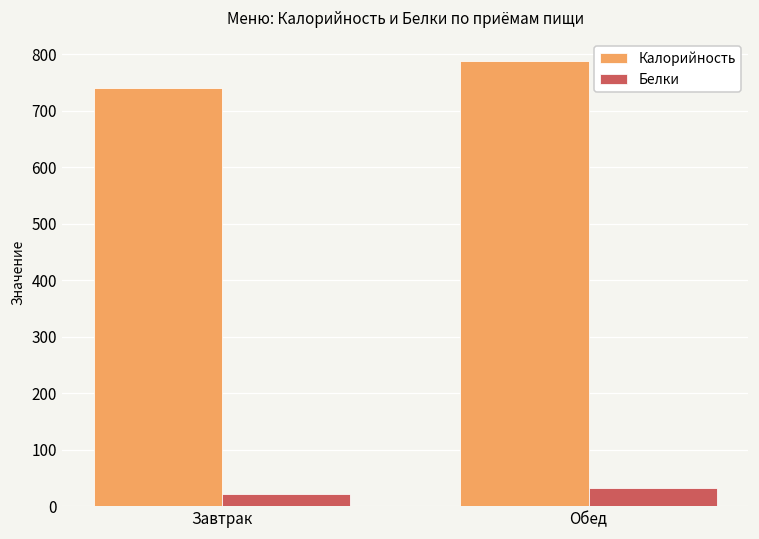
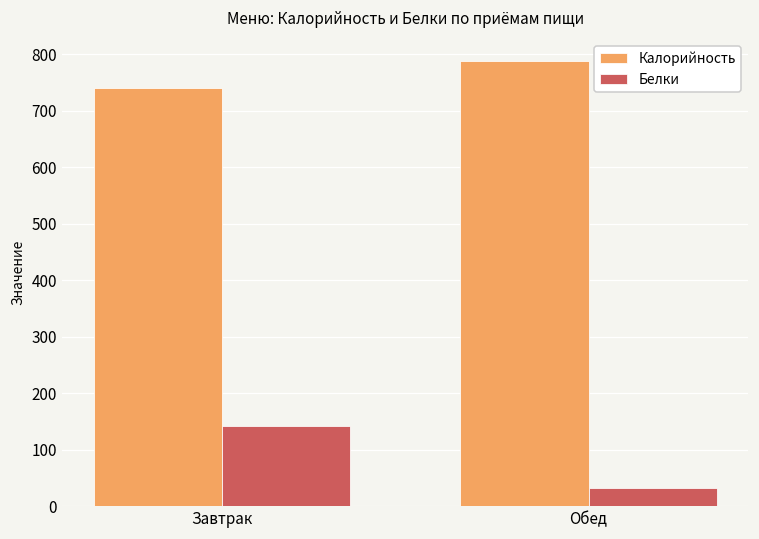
Белки, Завтрак: 20 -> 140
